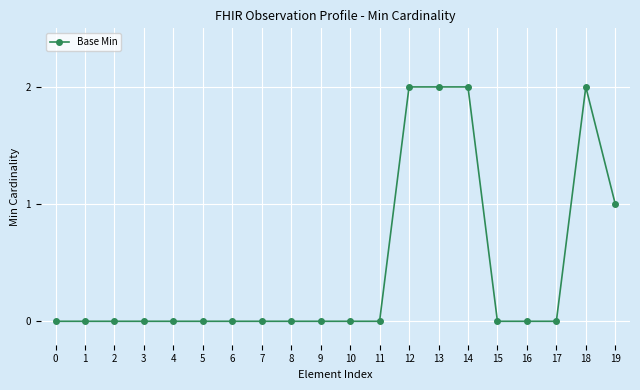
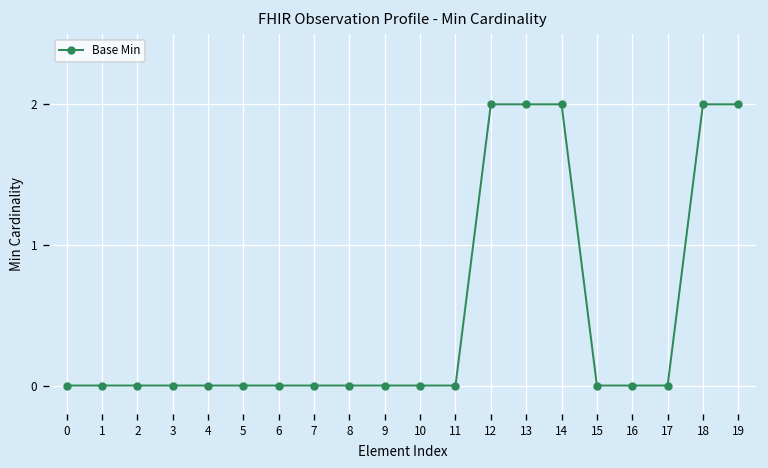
19: 1 -> 2
